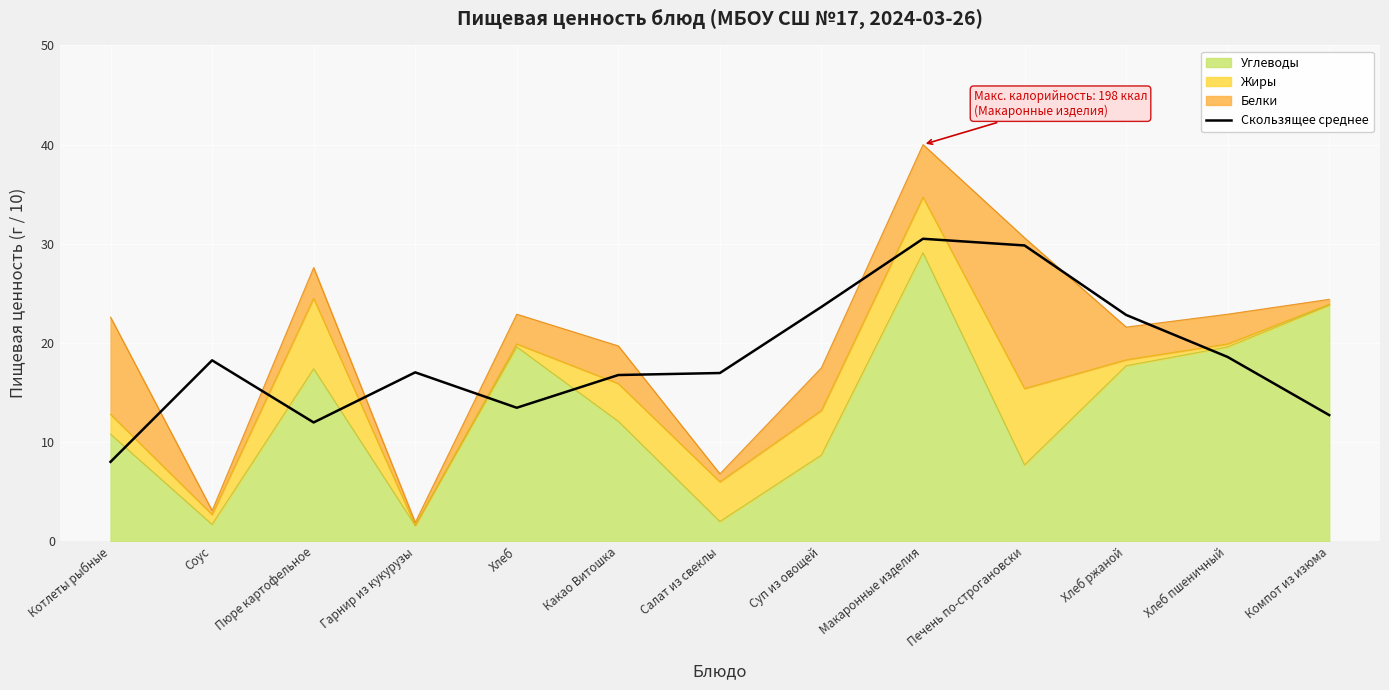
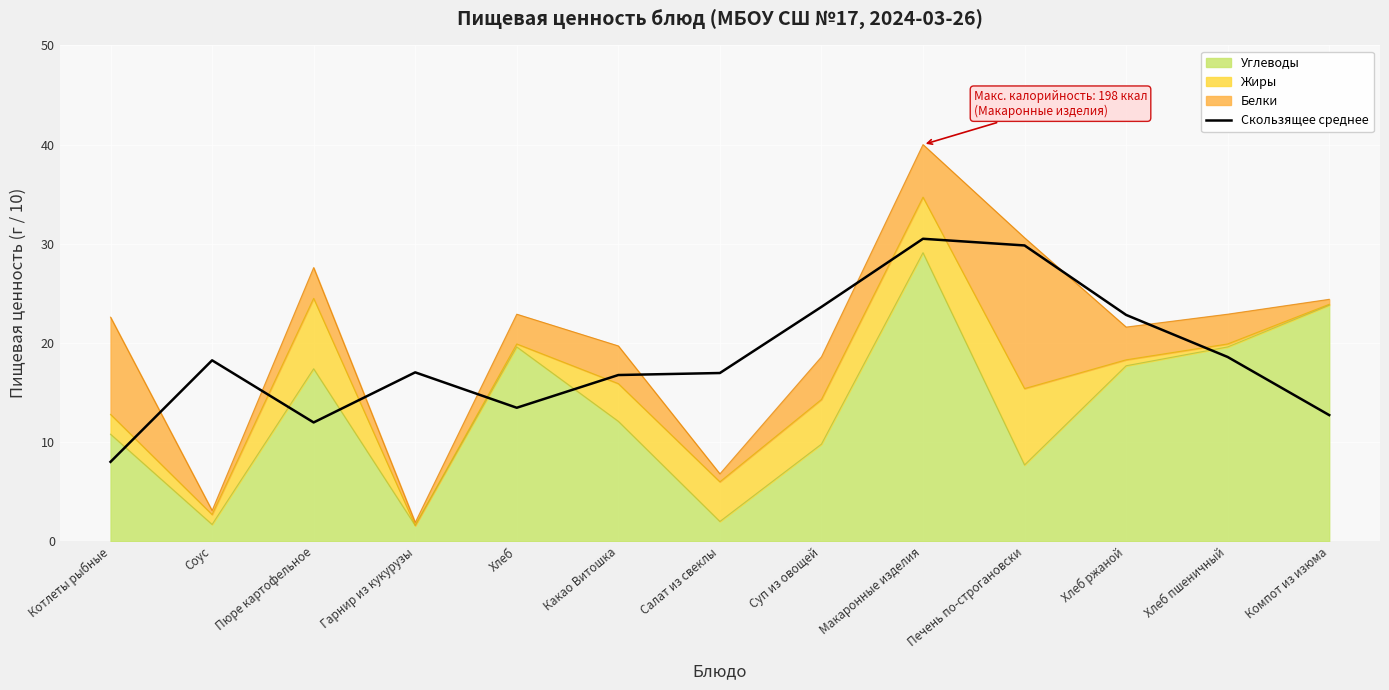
Углеводы, Суп из овощей: 9 -> 10
